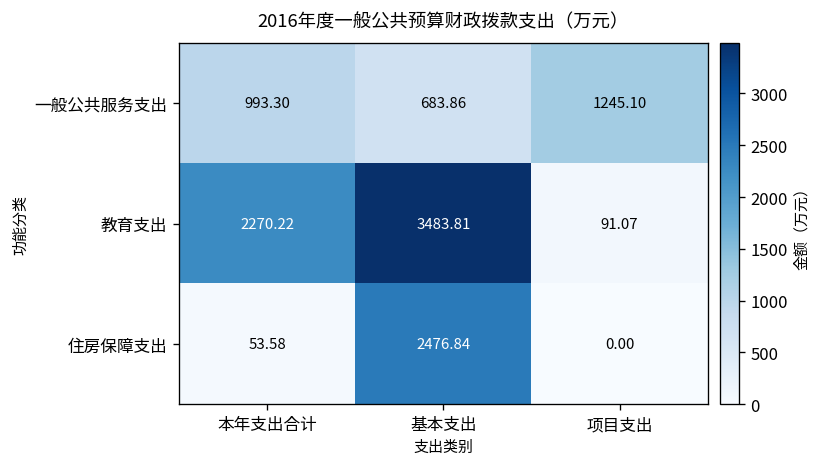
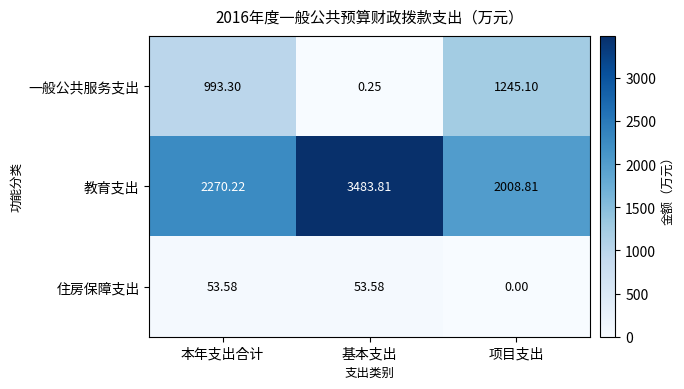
一般公共服务支出, 基本支出: 683.86 -> 0.25
教育支出, 项目支出: 91.07 -> 2008.81
住房保障支出, 基本支出: 2476.84 -> 53.58
